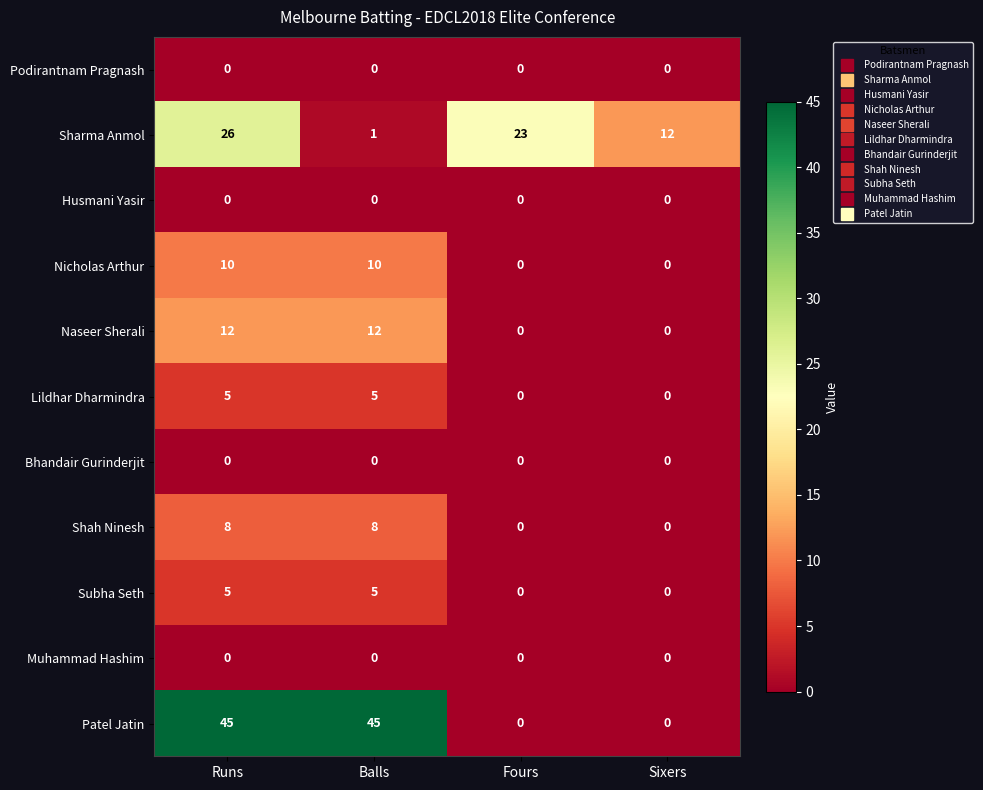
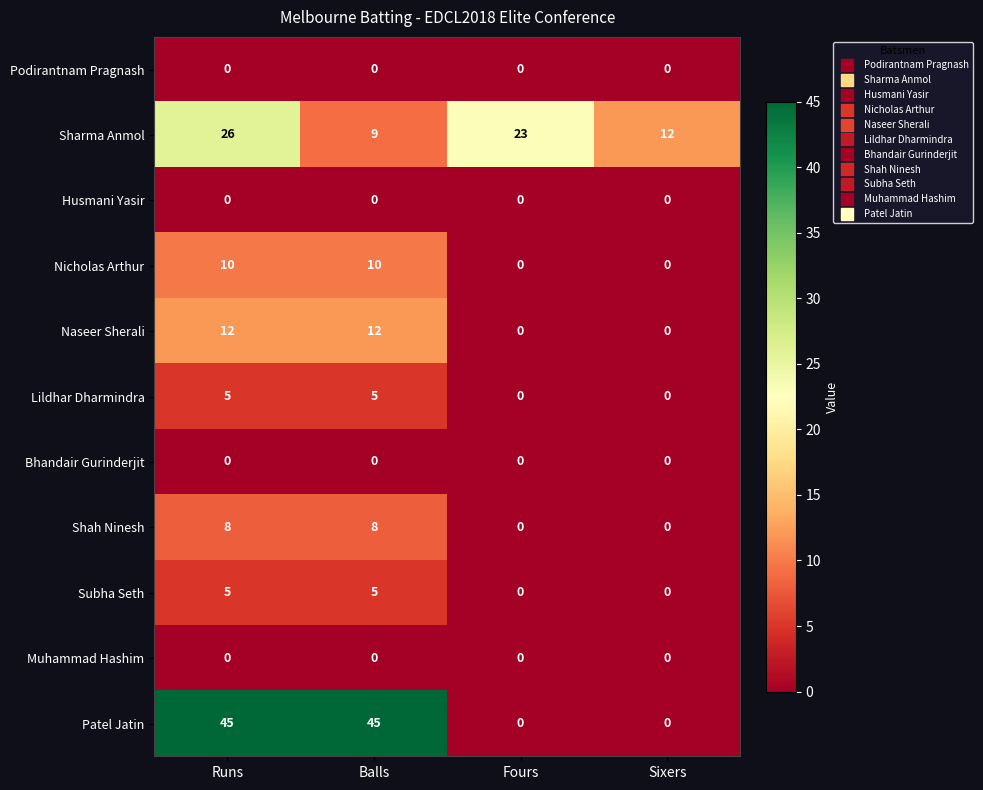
Sharma Anmol, Balls: 1 -> 9
